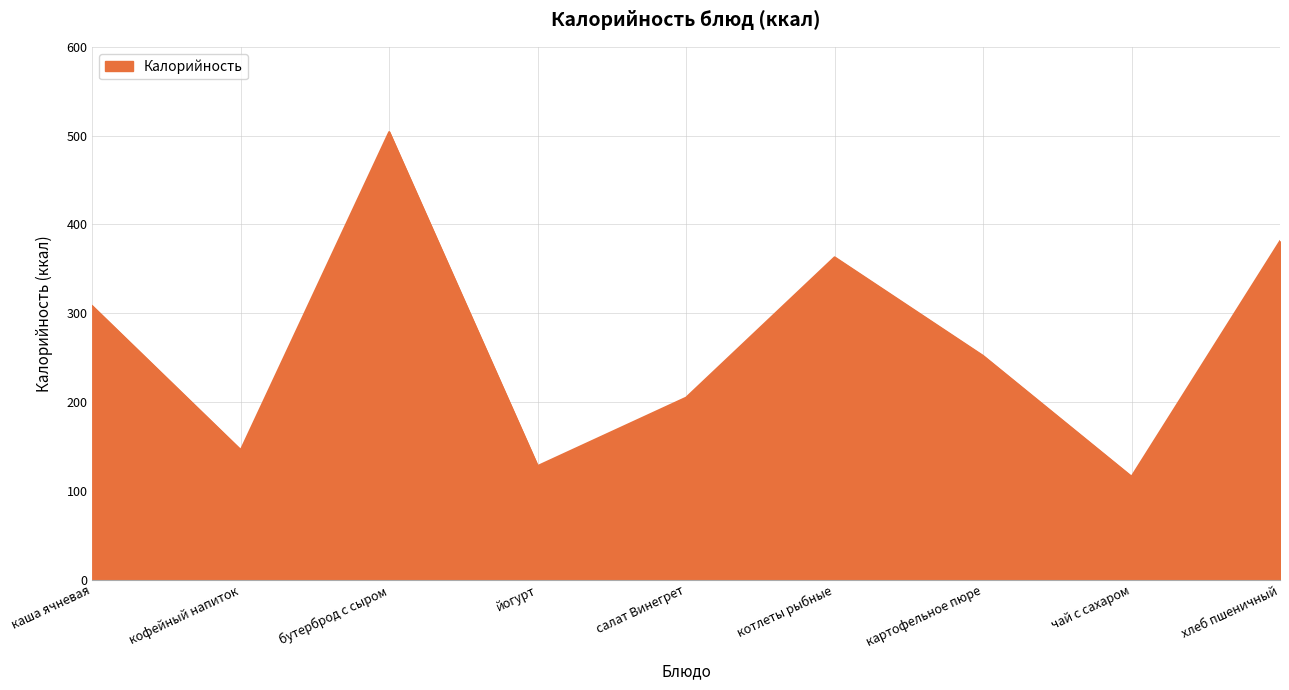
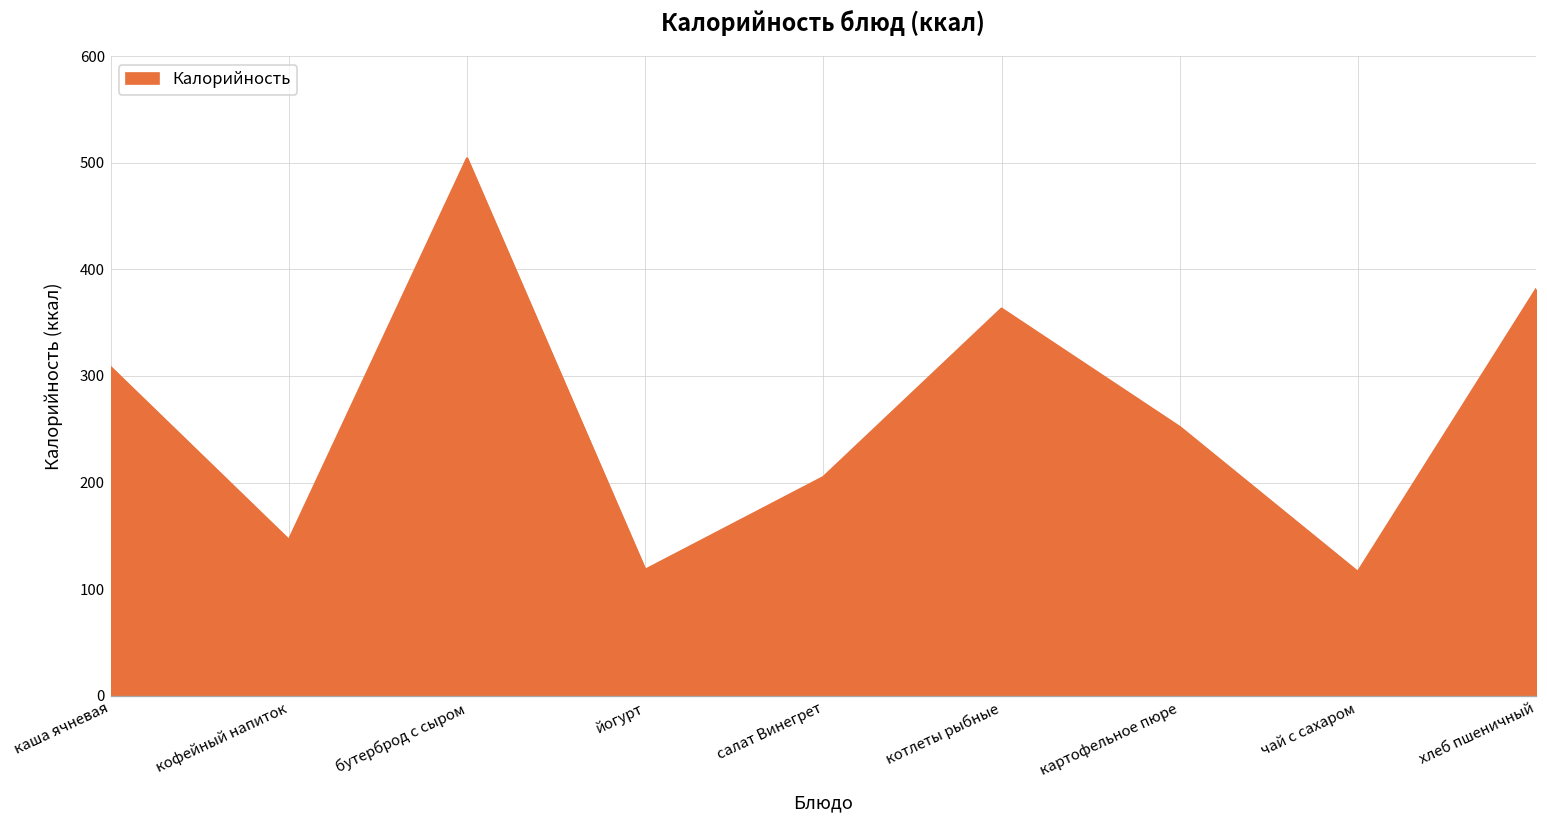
йогурт: 130 -> 120
